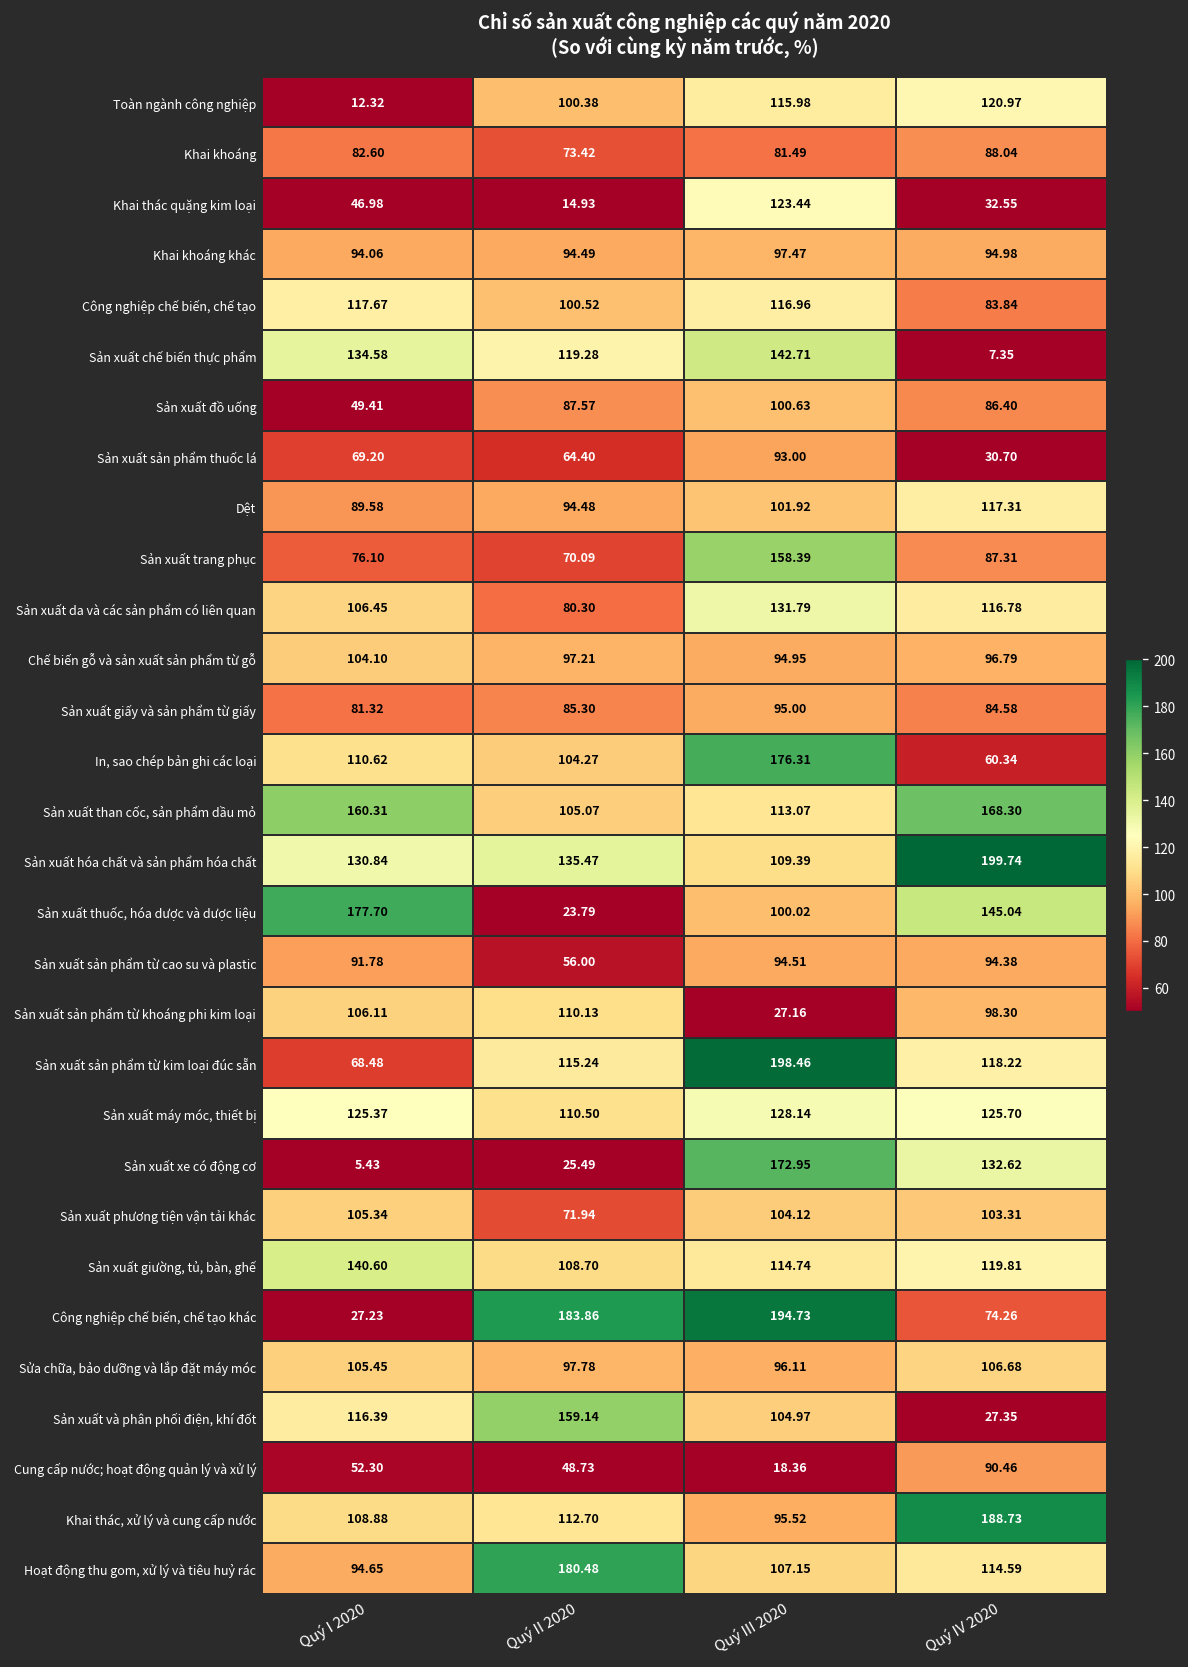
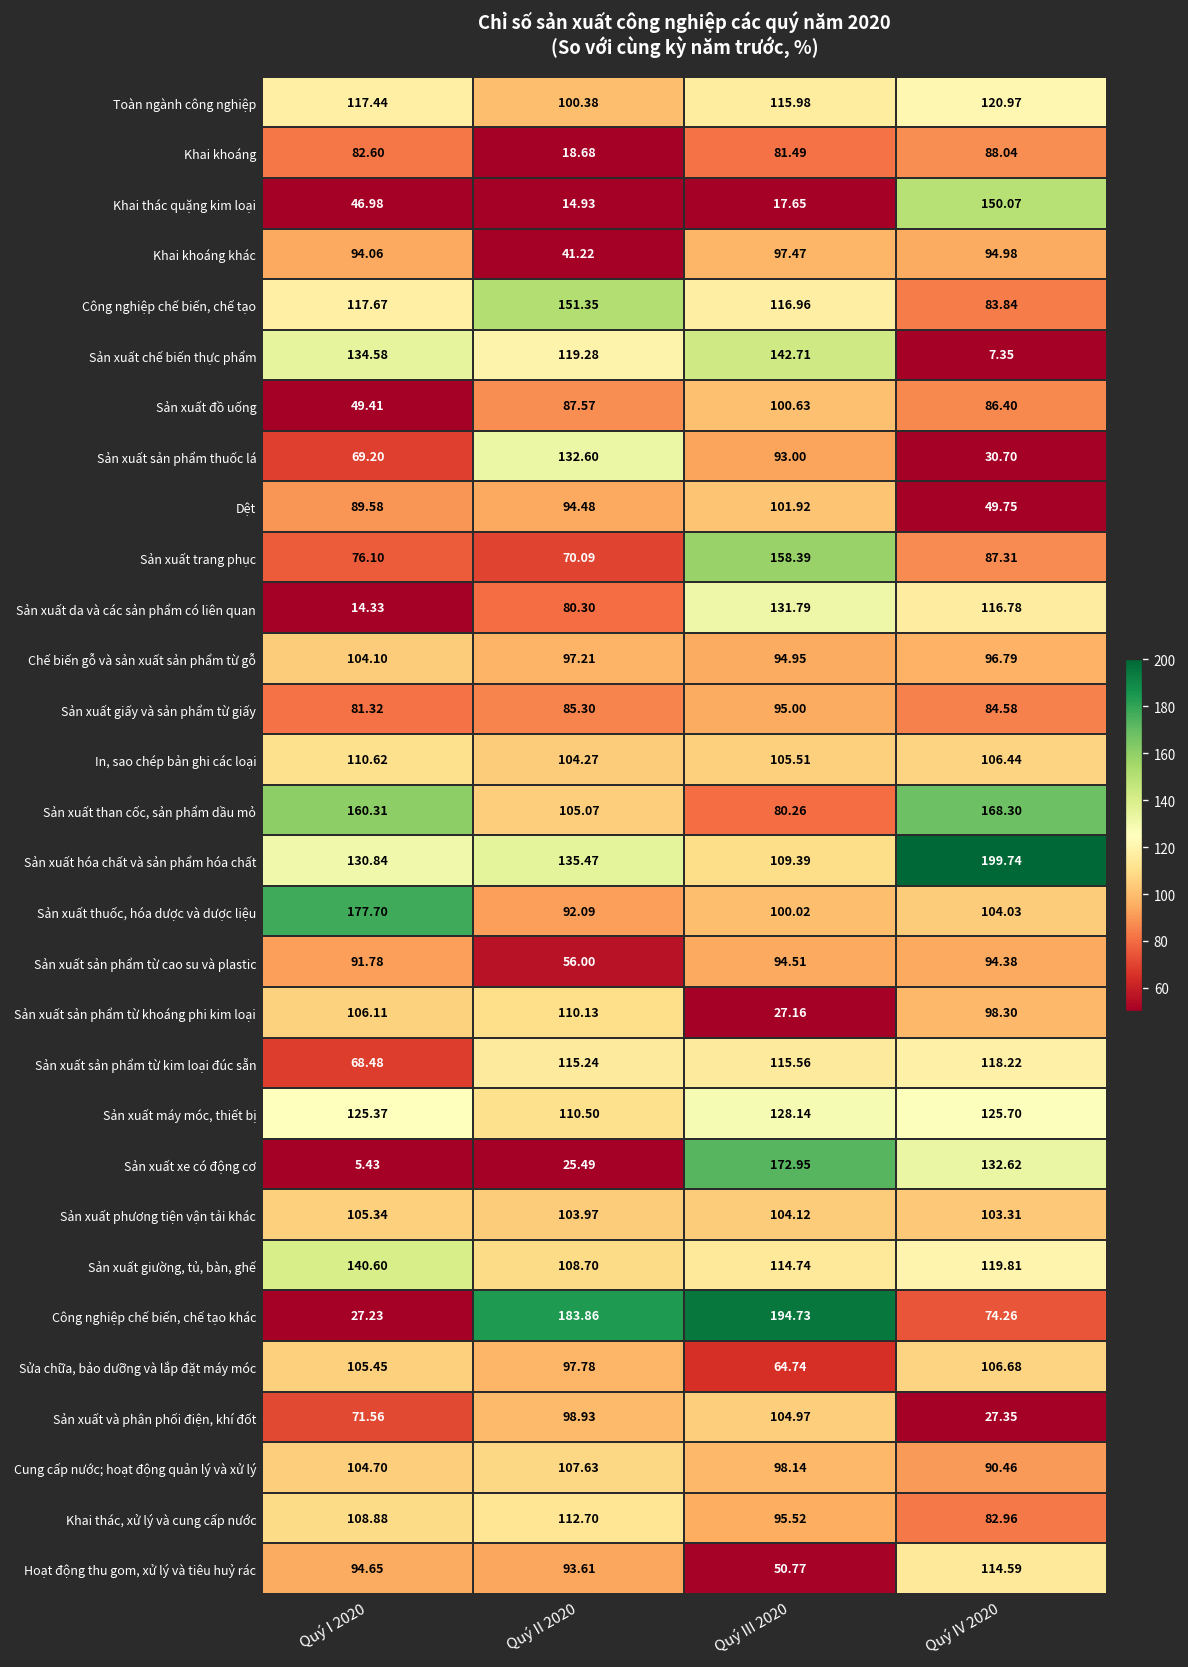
Toàn ngành công nghiệp, Quý I 2020: 12.32 -> 117.44
Khai khoáng, Quý II 2020: 73.42 -> 18.68
Khai thác quặng kim loại, Quý III 2020: 123.44 -> 17.65
Khai thác quặng kim loại, Quý IV 2020: 32.55 -> 150.07
Khai khoáng khác, Quý II 2020: 94.49 -> 41.22
Công nghiệp chế biến, chế tạo, Quý II 2020: 100.52 -> 151.35
Sản xuất sản phẩm thuốc lá, Quý II 2020: 64.40 -> 132.60
Dệt, Quý IV 2020: 117.31 -> 49.75
Sản xuất da và các sản phẩm có liên quan, Quý I 2020: 106.45 -> 14.33
In, sao chép bản ghi các loại, Quý III 2020: 176.31 -> 105.51
In, sao chép bản ghi các loại, Quý IV 2020: 60.34 -> 106.44
Sản xuất than cốc, sản phẩm dầu mỏ, Quý III 2020: 113.07 -> 80.26
Sản xuất thuốc, hóa dược và dược liệu, Quý II 2020: 23.79 -> 92.09
Sản xuất thuốc, hóa dược và dược liệu, Quý IV 2020: 145.04 -> 104.03
Sản xuất sản phẩm từ kim loại đúc sẵn, Quý III 2020: 198.46 -> 115.56
Sản xuất phương tiện vận tải khác, Quý II 2020: 71.94 -> 103.97
Sửa chữa, bảo dưỡng và lắp đặt máy móc, Quý III 2020: 96.11 -> 64.74
Sản xuất và phân phối điện, khí đốt, Quý I 2020: 116.39 -> 71.56
Sản xuất và phân phối điện, khí đốt, Quý II 2020: 159.14 -> 98.93
Cung cấp nước; hoạt động quản lý và xử lý, Quý I 2020: 52.30 -> 104.70
Cung cấp nước; hoạt động quản lý và xử lý, Quý II 2020: 48.73 -> 107.63
Cung cấp nước; hoạt động quản lý và xử lý, Quý III 2020: 18.36 -> 98.14
Khai thác, xử lý và cung cấp nước, Quý IV 2020: 188.73 -> 82.96
Hoạt động thu gom, xử lý và tiêu huỷ rác, Quý II 2020: 180.48 -> 93.61
Hoạt động thu gom, xử lý và tiêu huỷ rác, Quý III 2020: 107.15 -> 50.77
